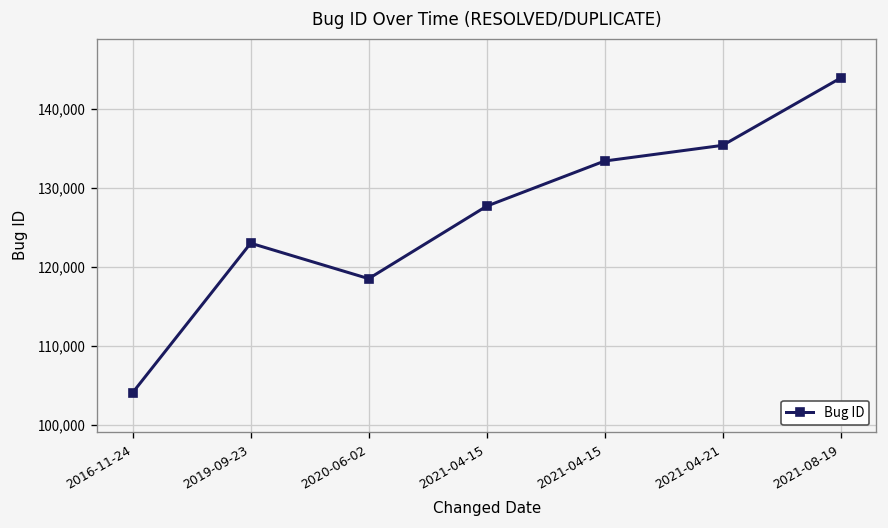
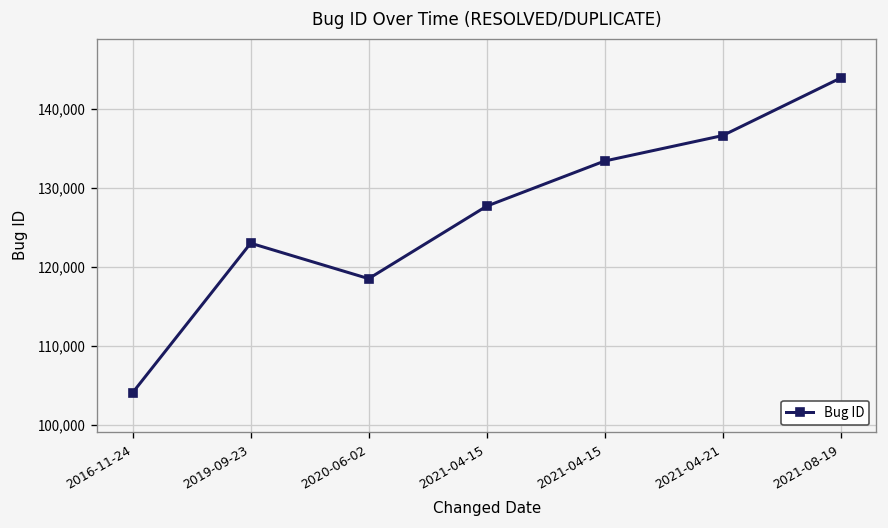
2021-04-21: 135,000 -> 137,000
